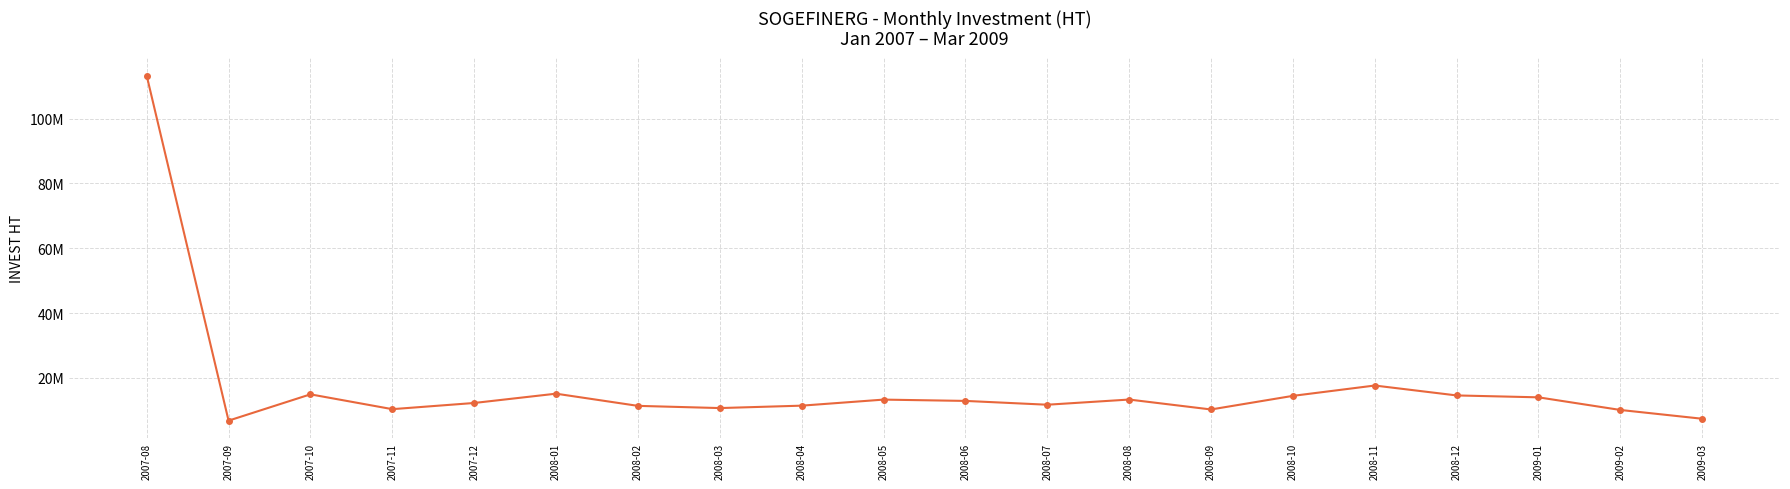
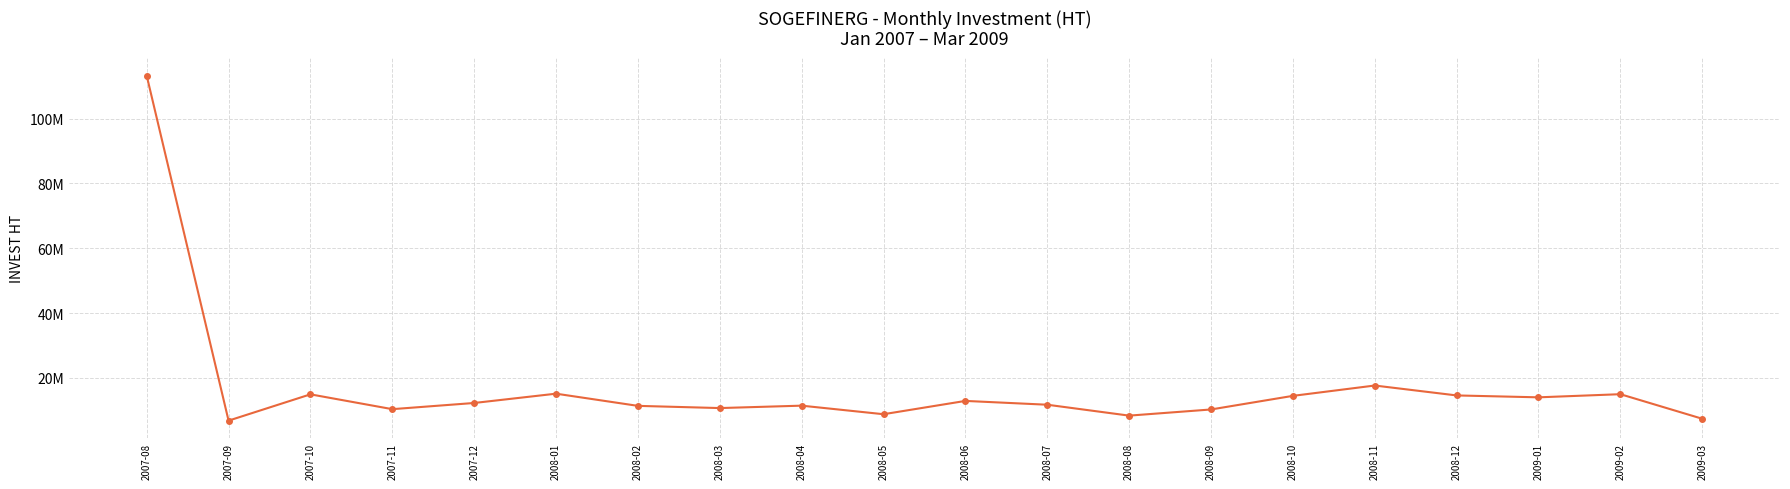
2008-05: 13000000 -> 9000000
2008-08: 13000000 -> 8000000
2009-02: 10000000 -> 15000000
